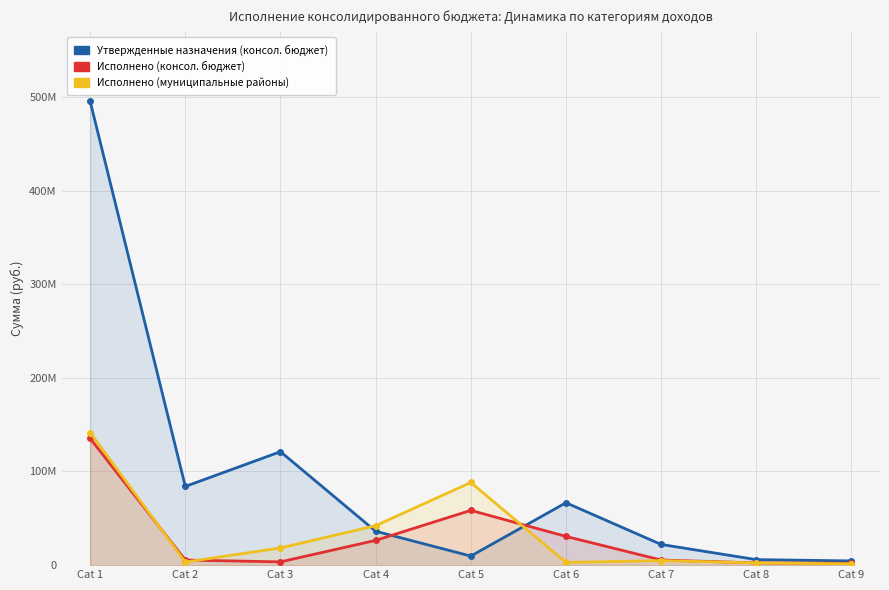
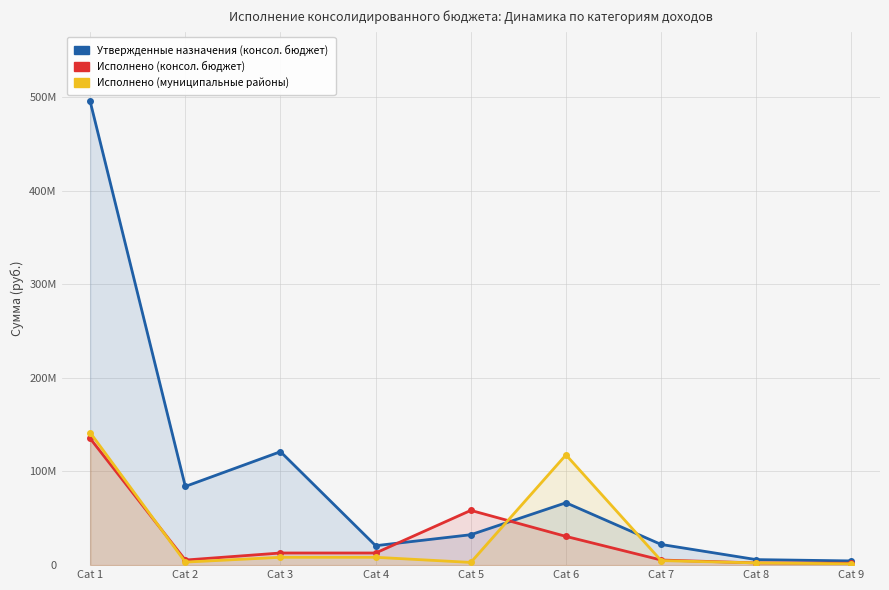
Исполнено (консол. бюджет), Cat 3: 0 -> 10000000
Исполнено (муниципальные районы), Cat 3: 20000000 -> 10000000
Утвержденные назначения (консол. бюджет), Cat 4: 40000000 -> 20000000
Исполнено (консол. бюджет), Cat 4: 30000000 -> 10000000
Исполнено (муниципальные районы), Cat 4: 40000000 -> 10000000
Утвержденные назначения (консол. бюджет), Cat 5: 10000000 -> 30000000
Исполнено (муниципальные районы), Cat 5: 90000000 -> 0
Исполнено (муниципальные районы), Cat 6: 0 -> 120000000
